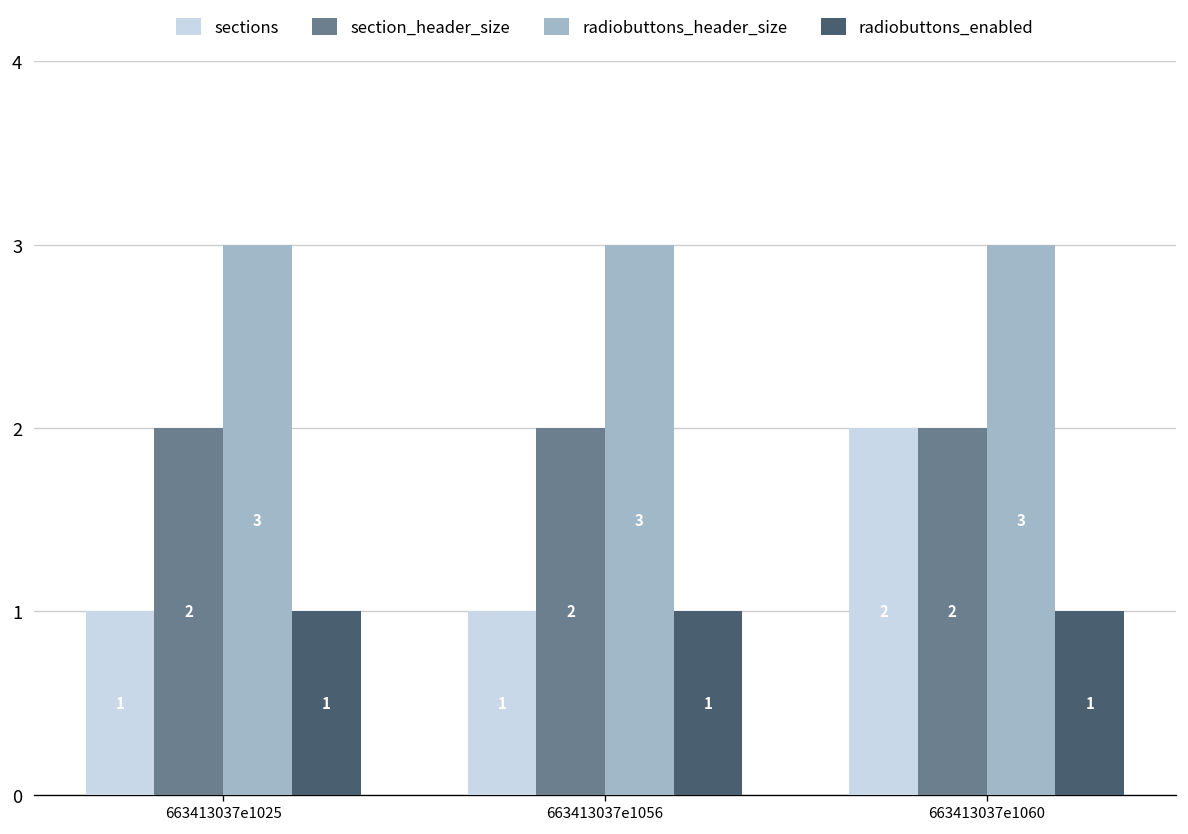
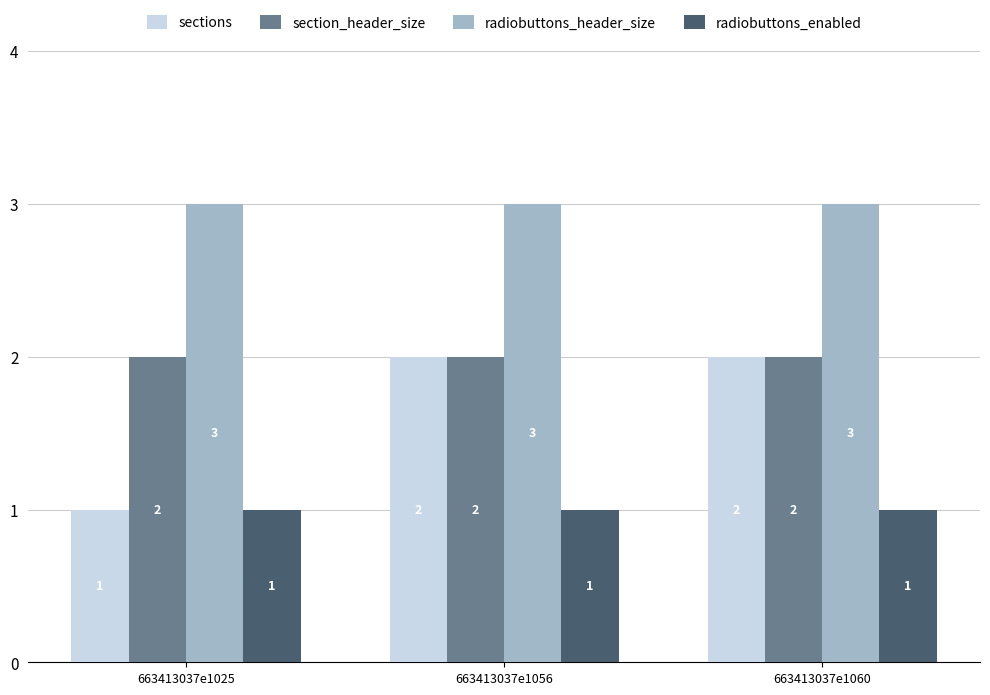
sections, 663413037e1056: 1 -> 2
